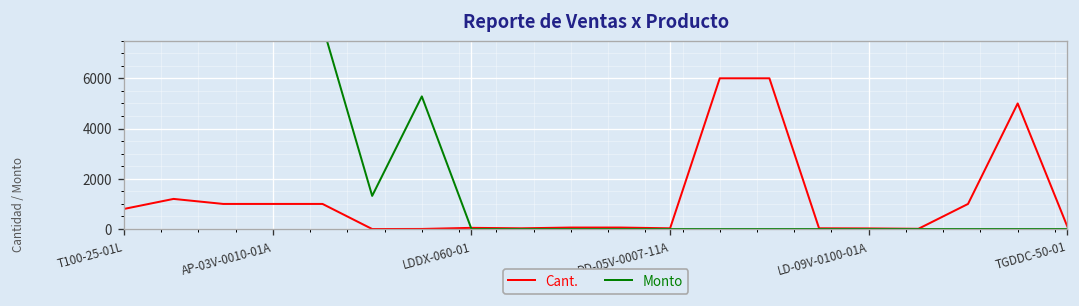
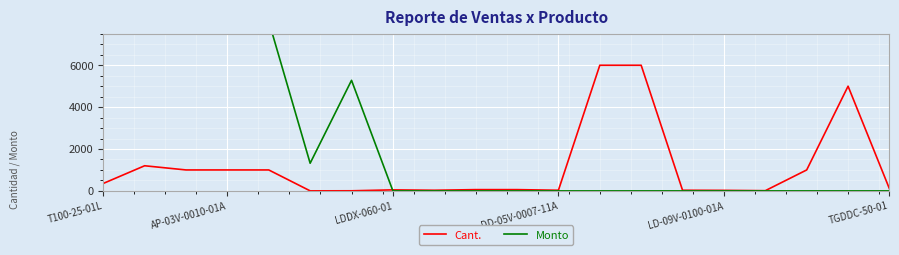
Cant., T100-25-01L: 800 -> 400
